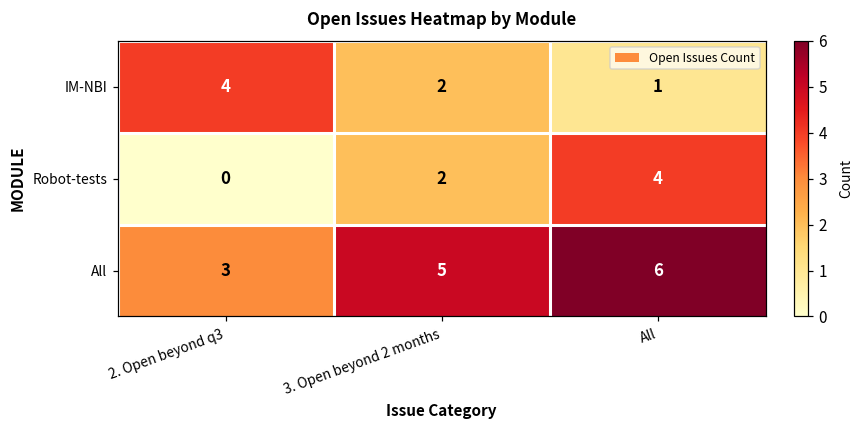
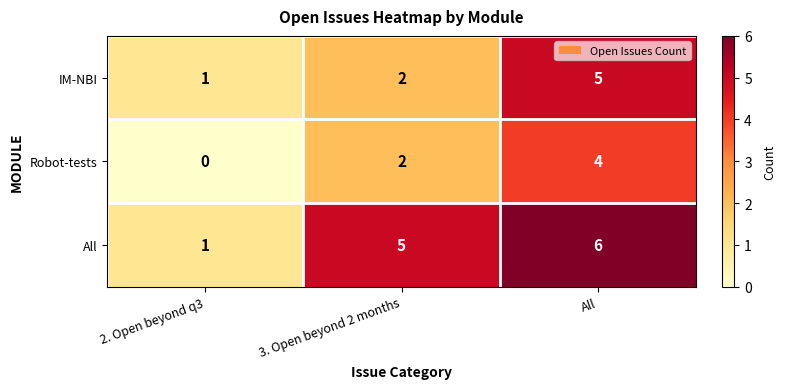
IM-NBI, 2. Open beyond q3: 4 -> 1
IM-NBI, All: 1 -> 5
All, 2. Open beyond q3: 3 -> 1
